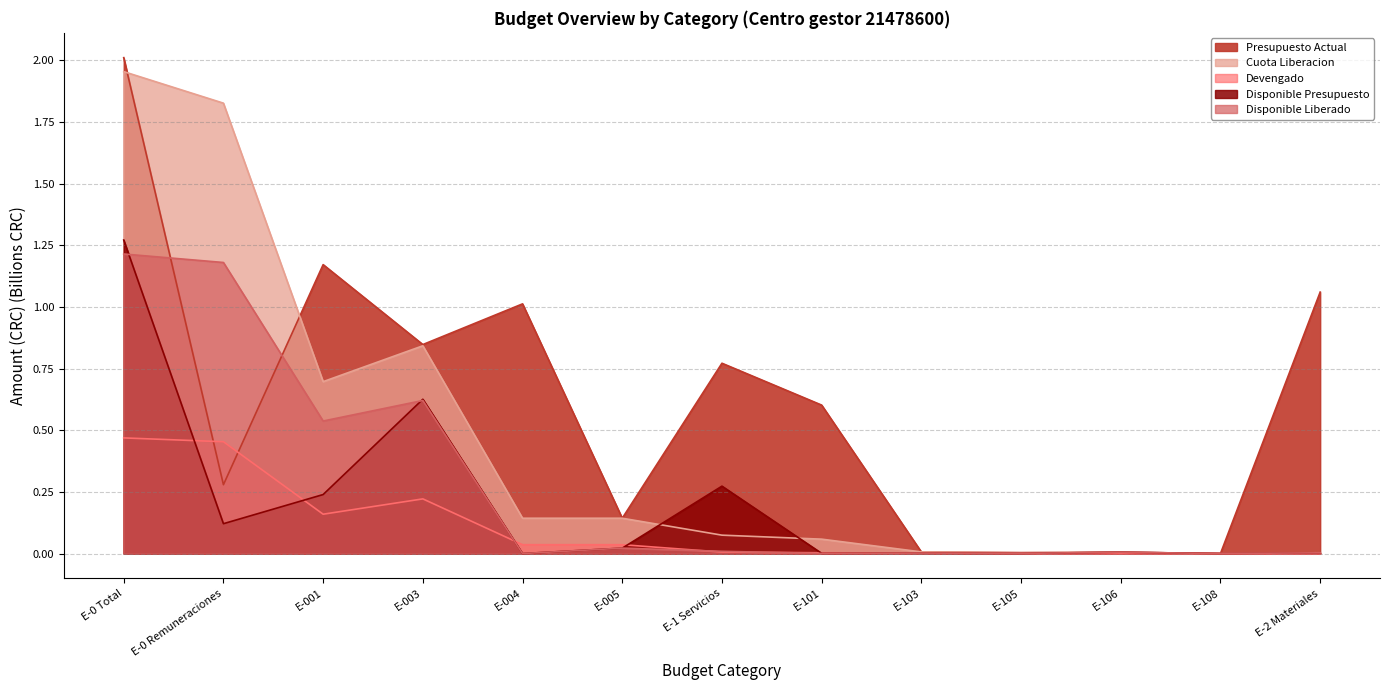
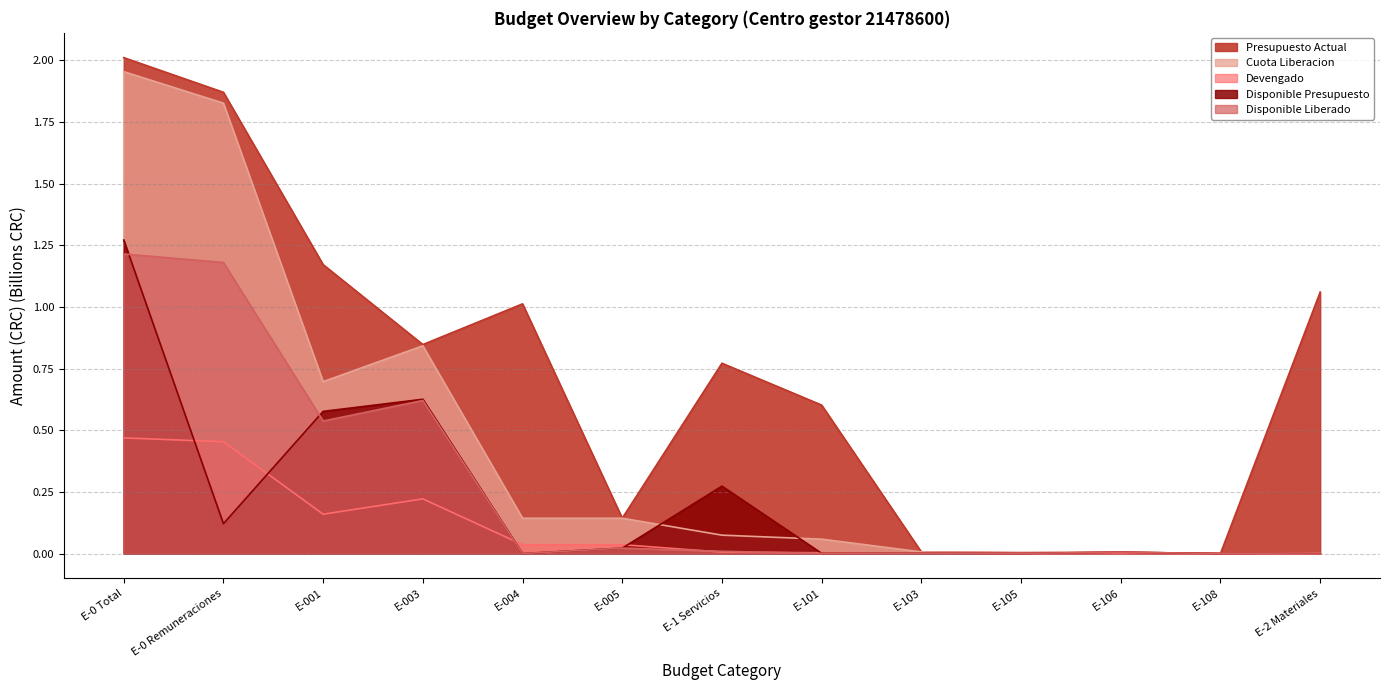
Presupuesto Actual, E-0 Remuneraciones: 0.28 -> 1.87
Disponible Presupuesto, E-001: 0.24 -> 0.58
